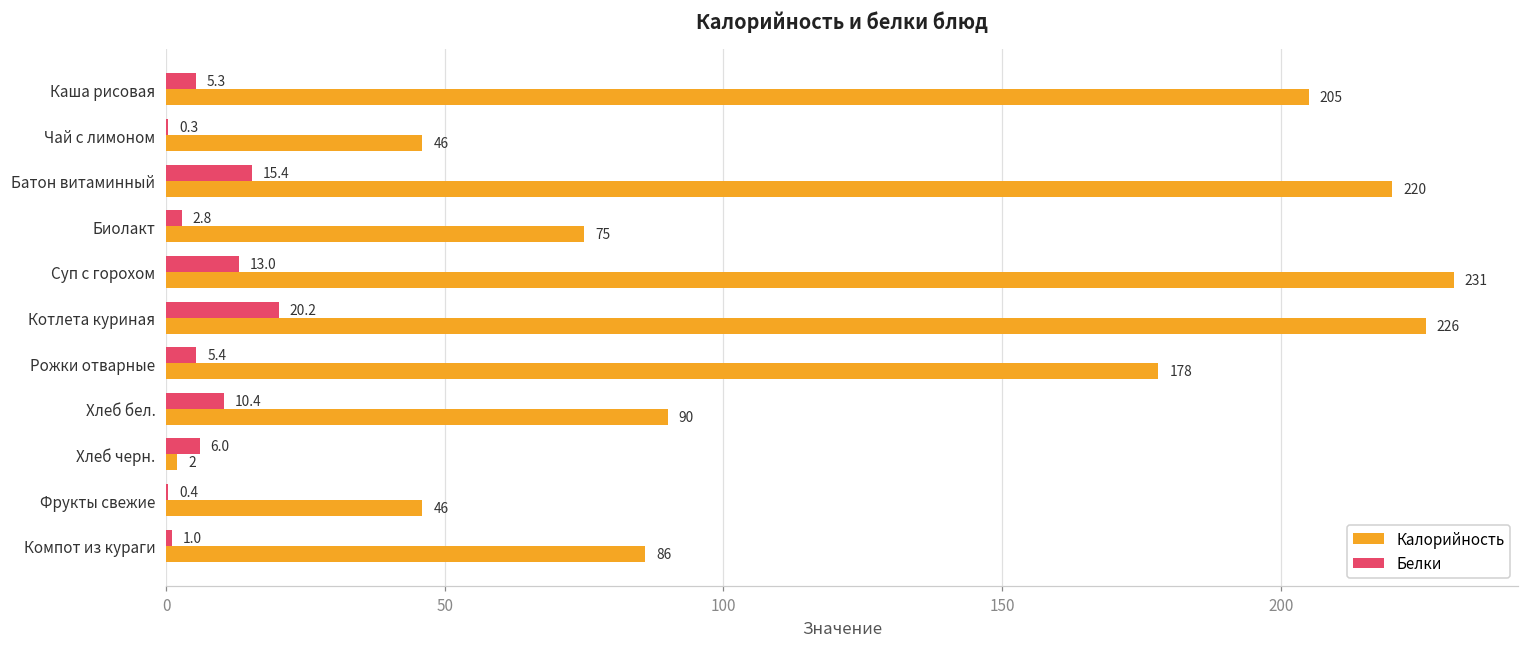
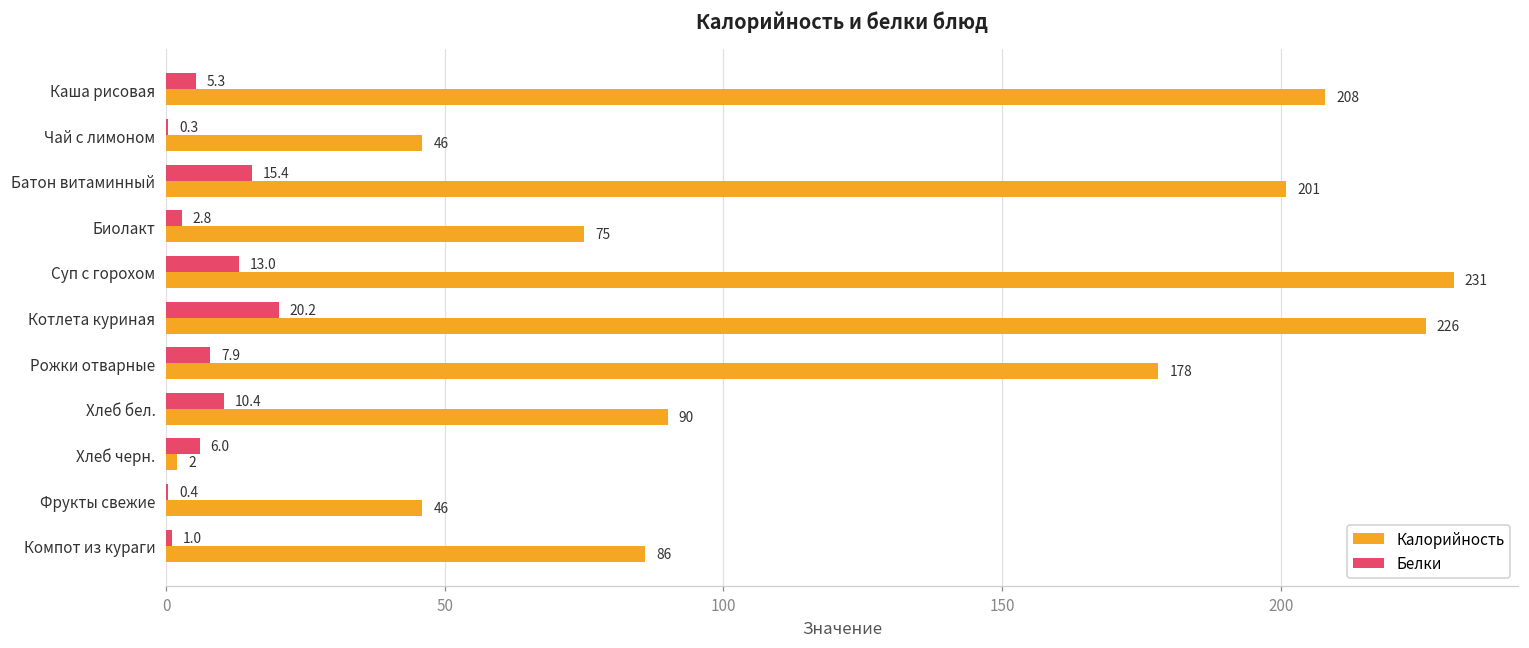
Калорийность, Каша рисовая: 205 -> 208
Калорийность, Батон витаминный: 220 -> 201
Белки, Рожки отварные: 5.4 -> 7.9
